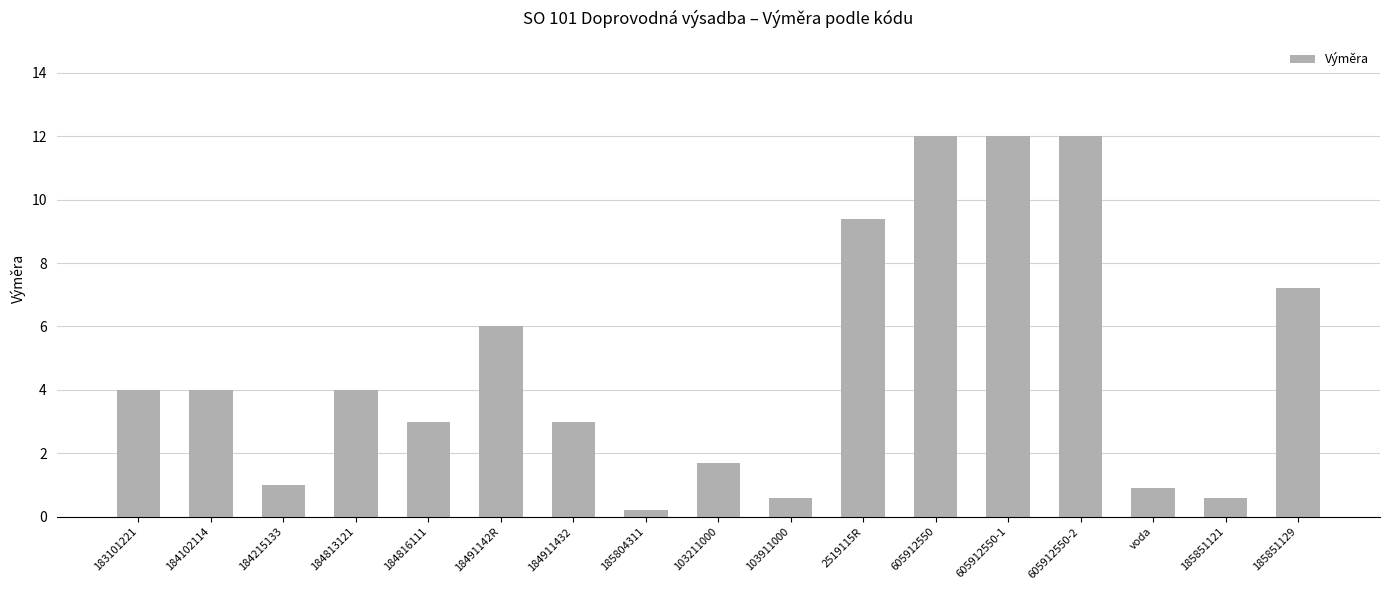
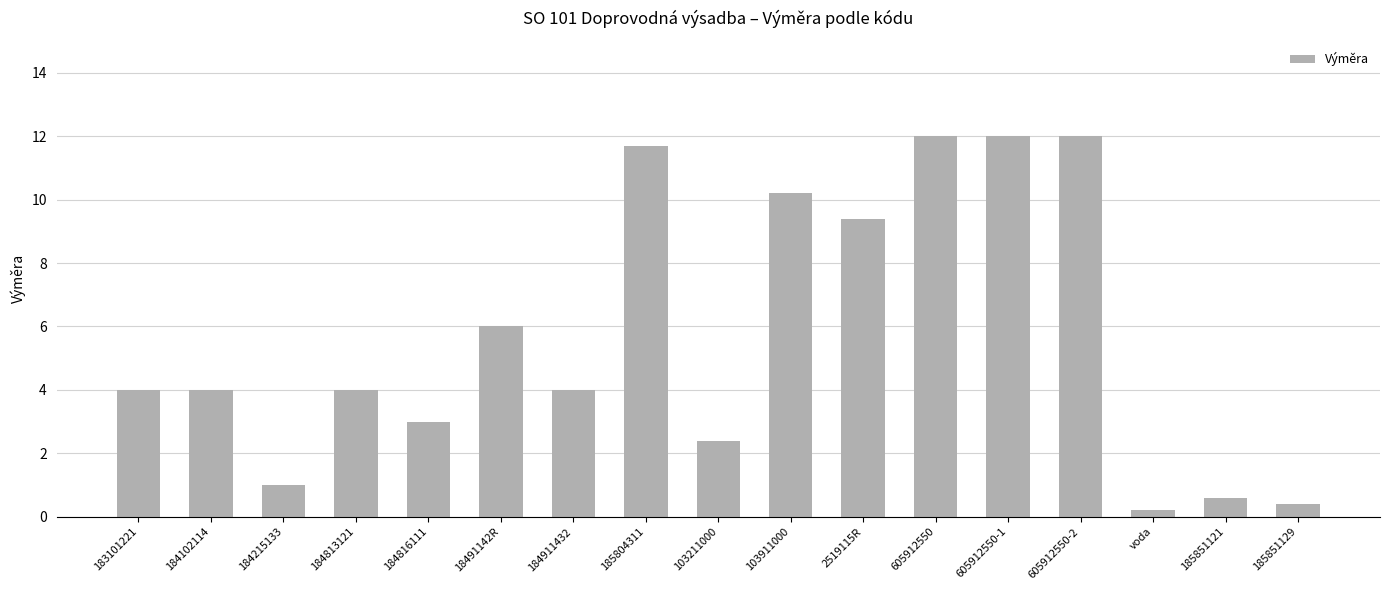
184911432: 3 -> 4
185804311: 0.2 -> 11.7
103211000: 1.7 -> 2.4
103911000: 0.6 -> 10.2
voda: 0.9 -> 0.2
185851129: 7.2 -> 0.4
